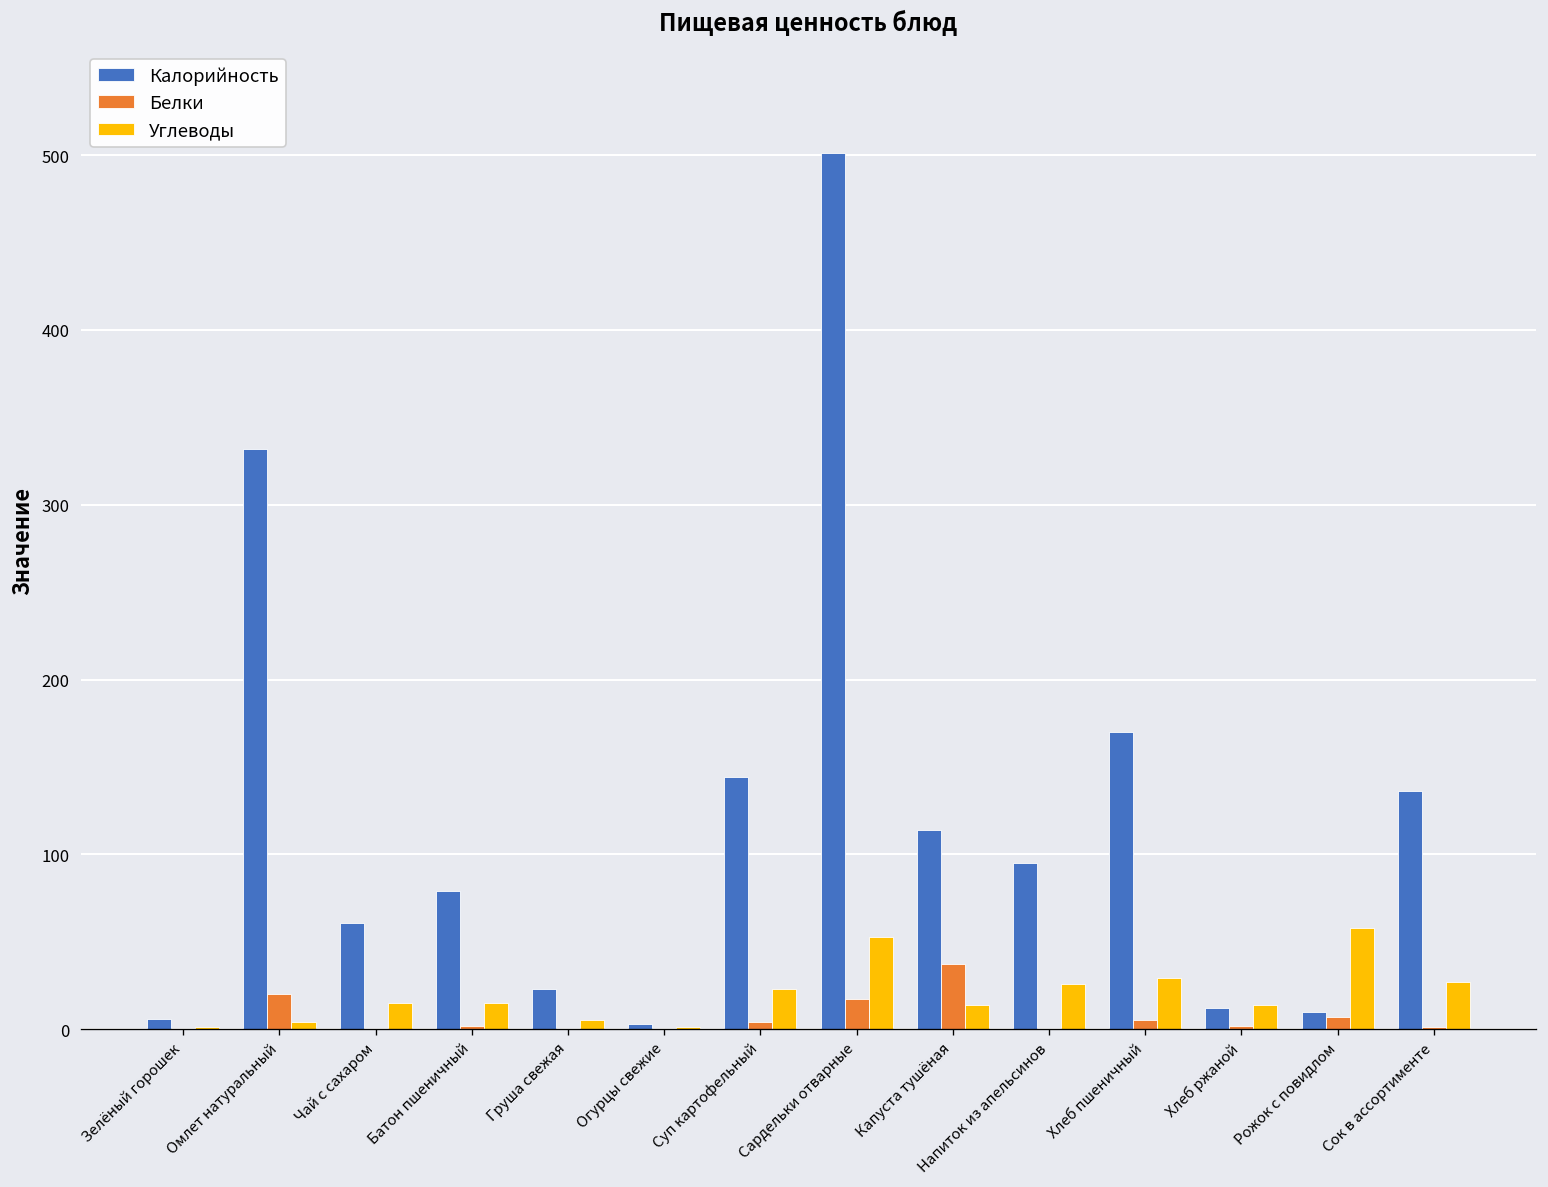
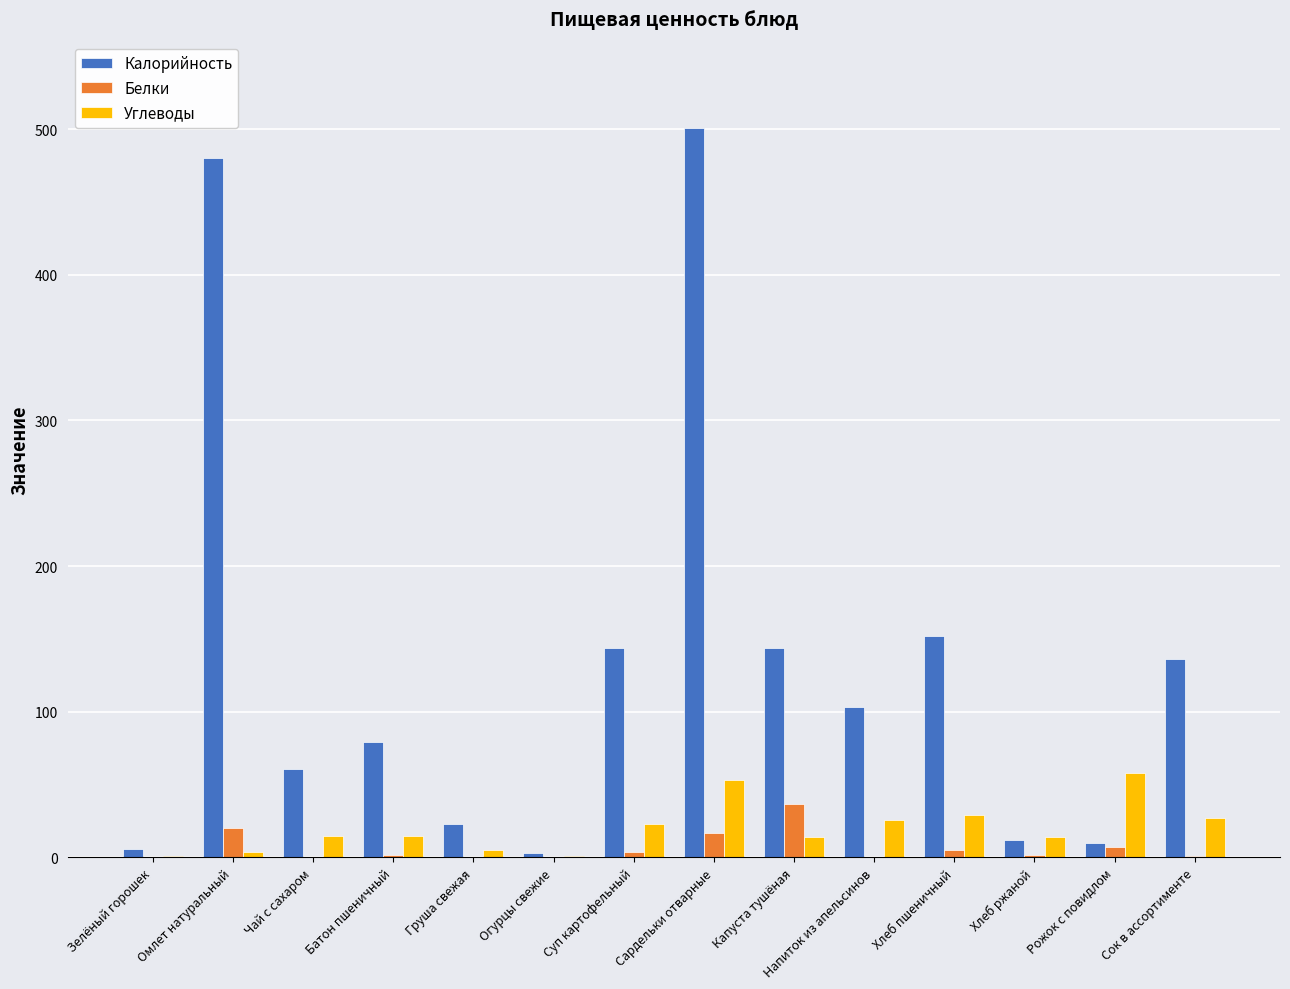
Калорийность, Омлет натуральный: 332 -> 480
Калорийность, Капуста тушёная: 114 -> 144
Калорийность, Напиток из апельсинов: 95 -> 103
Калорийность, Хлеб пшеничный: 170 -> 152
